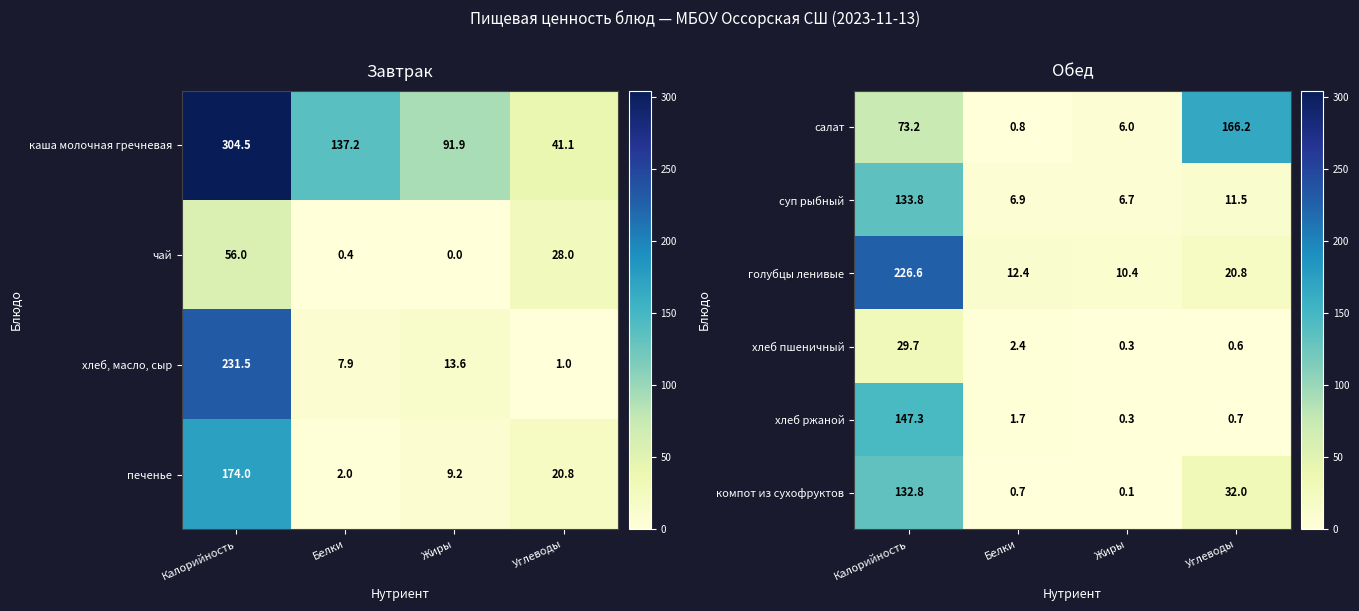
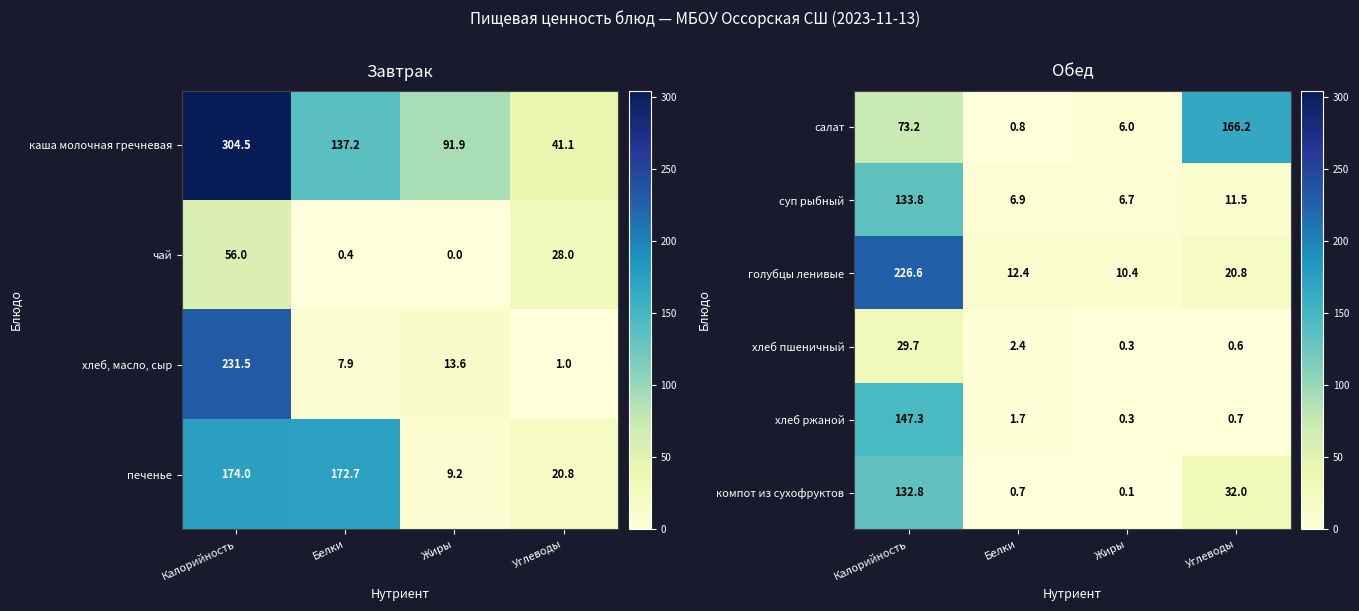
Завтрак, печенье, Белки: 2.0 -> 172.7
